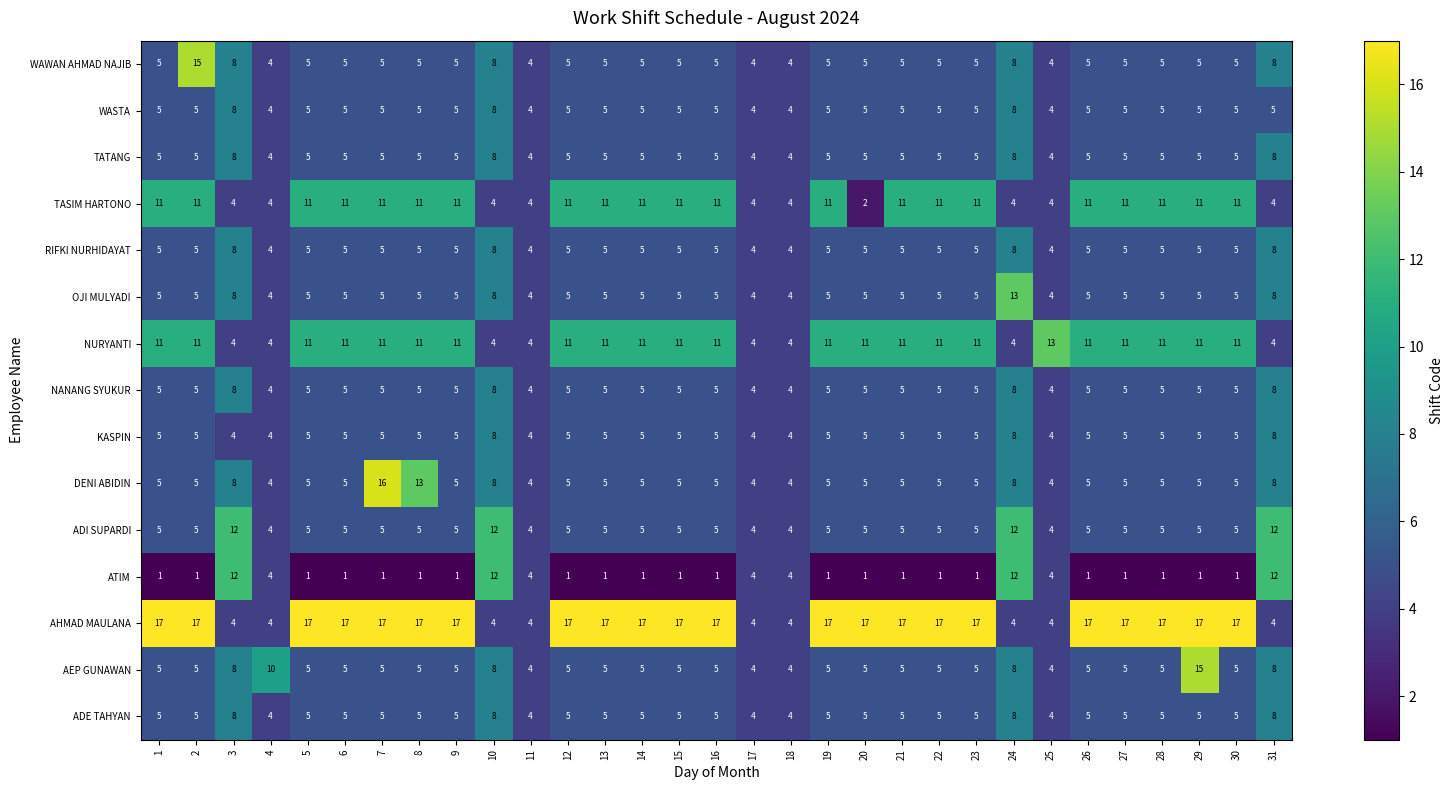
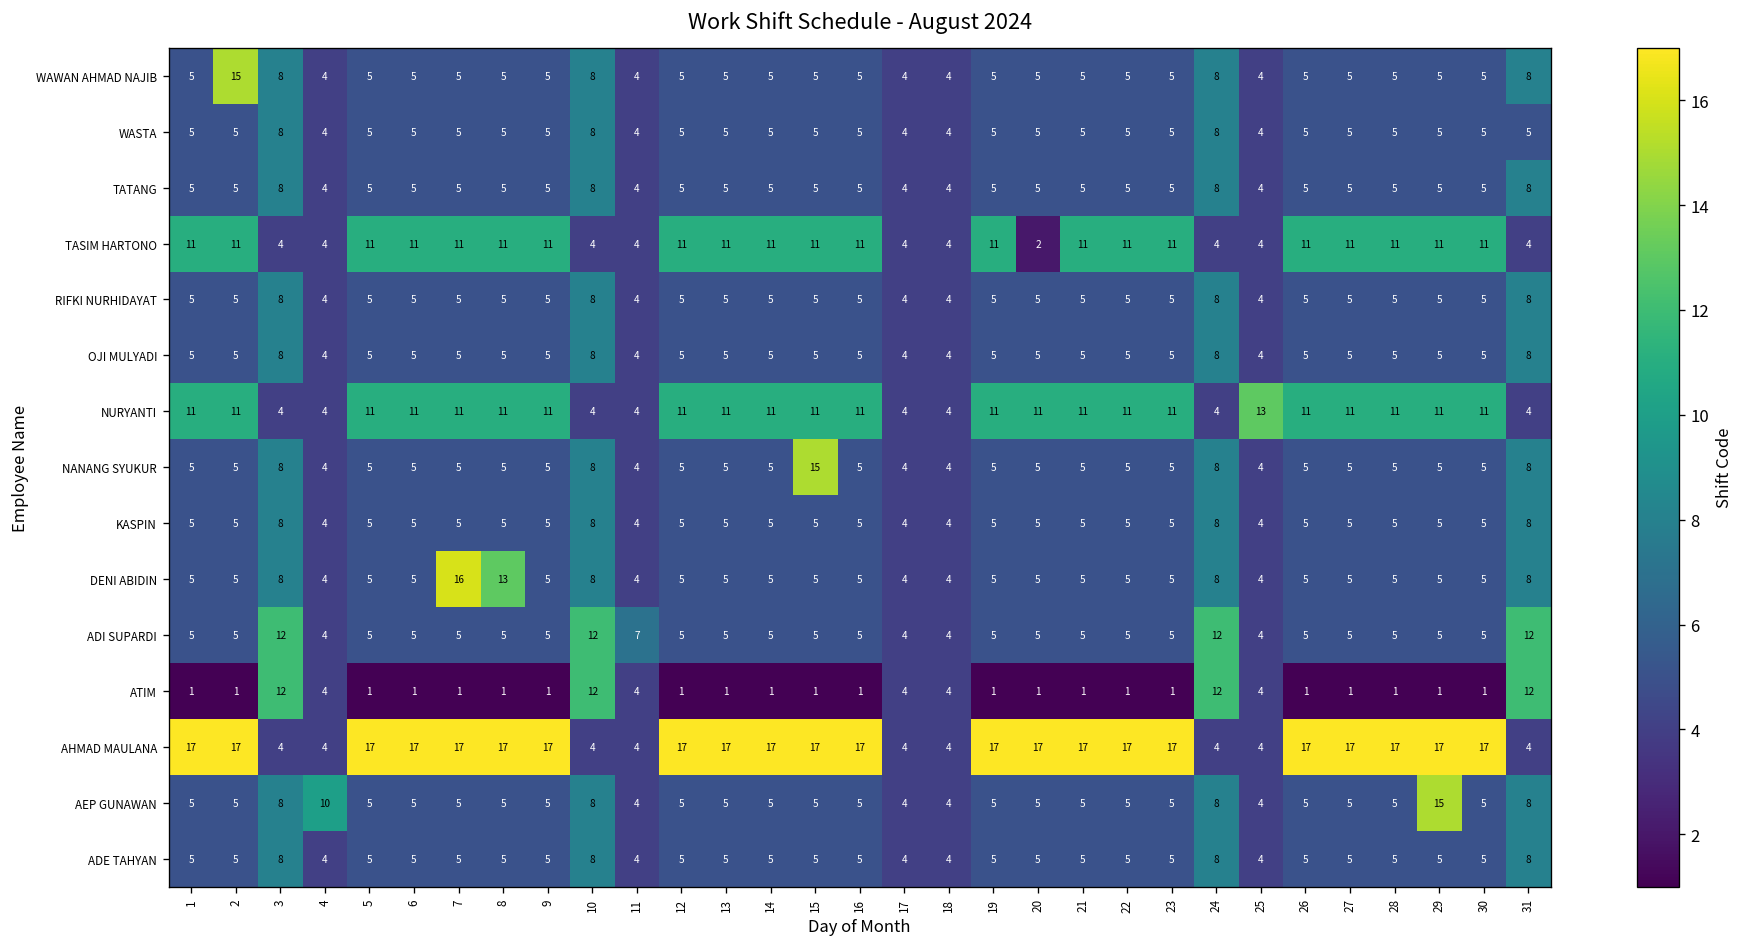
OJI MULYADI, 24: 13 -> 8
NANANG SYUKUR, 15: 5 -> 15
KASPIN, 3: 4 -> 8
ADI SUPARDI, 11: 4 -> 7
